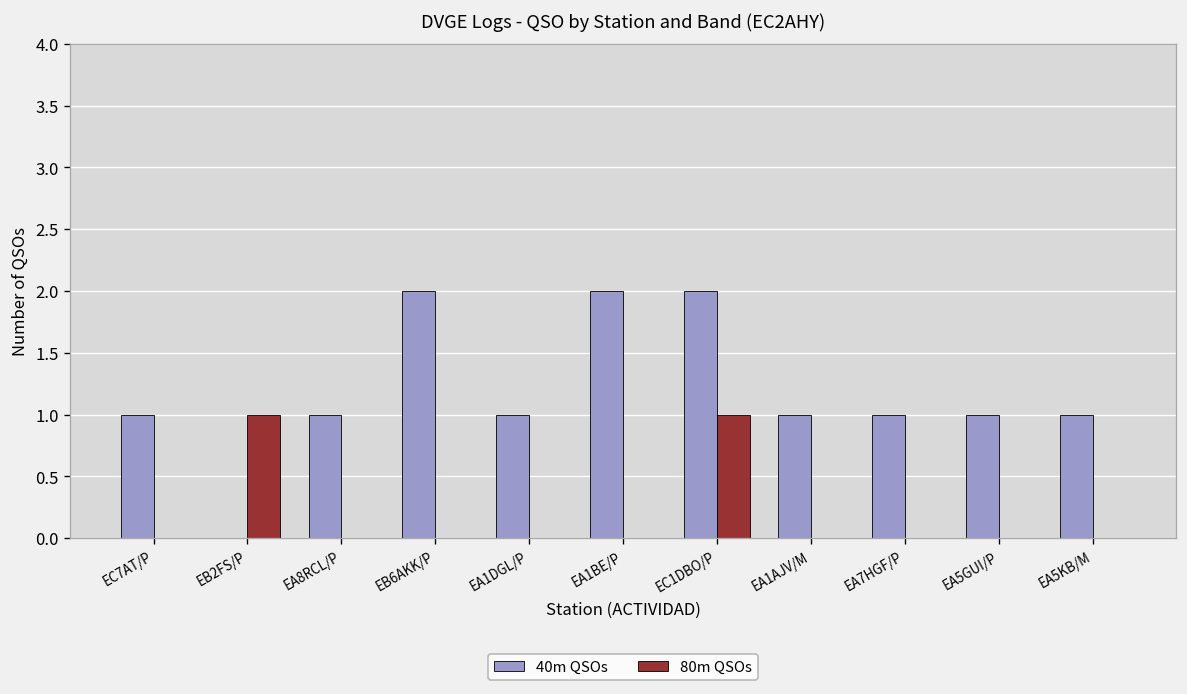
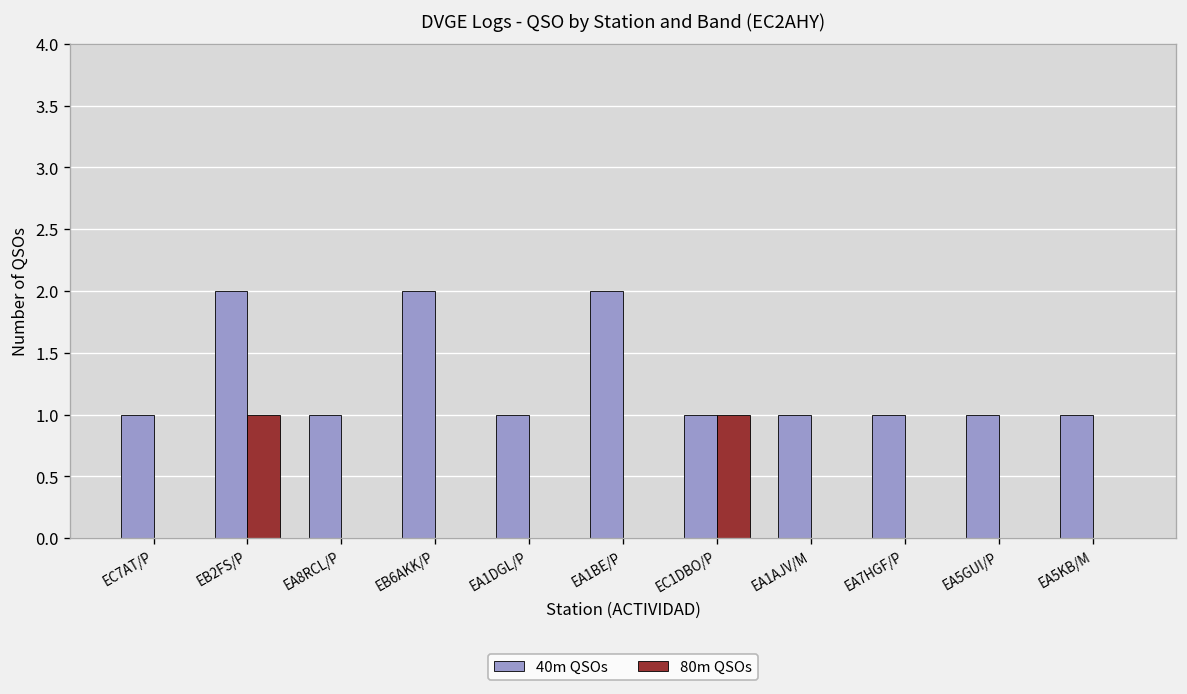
40m QSOs, EB2FS/P: 0 -> 2
40m QSOs, EC1DBO/P: 2 -> 1
